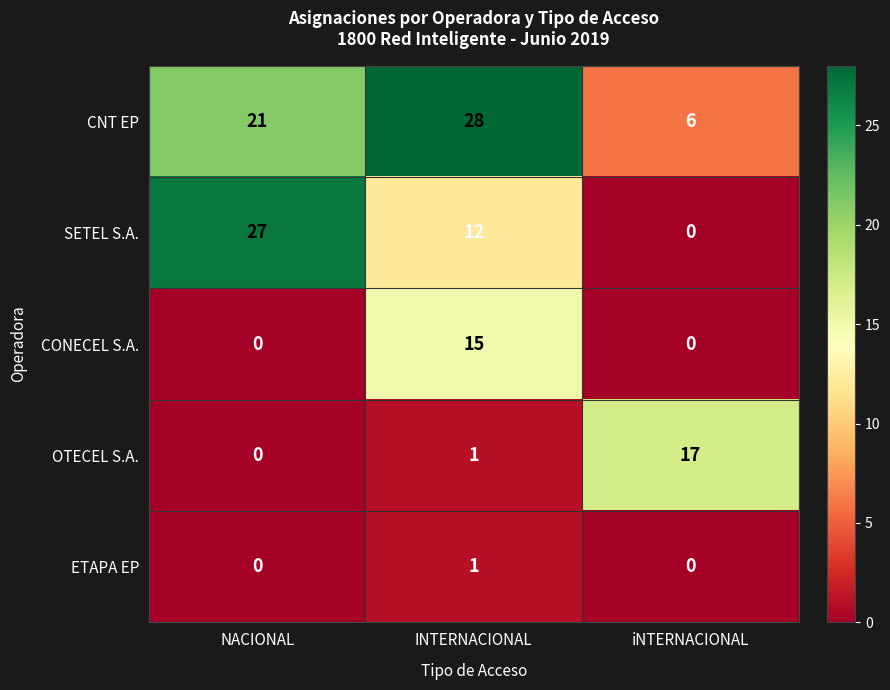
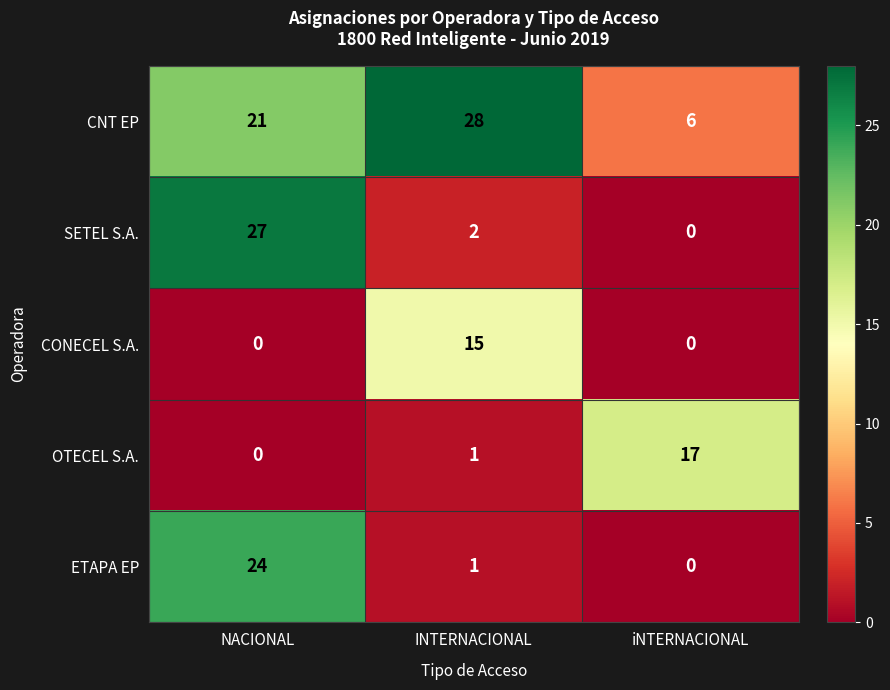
SETEL S.A., INTERNACIONAL: 12 -> 2
ETAPA EP, NACIONAL: 0 -> 24
